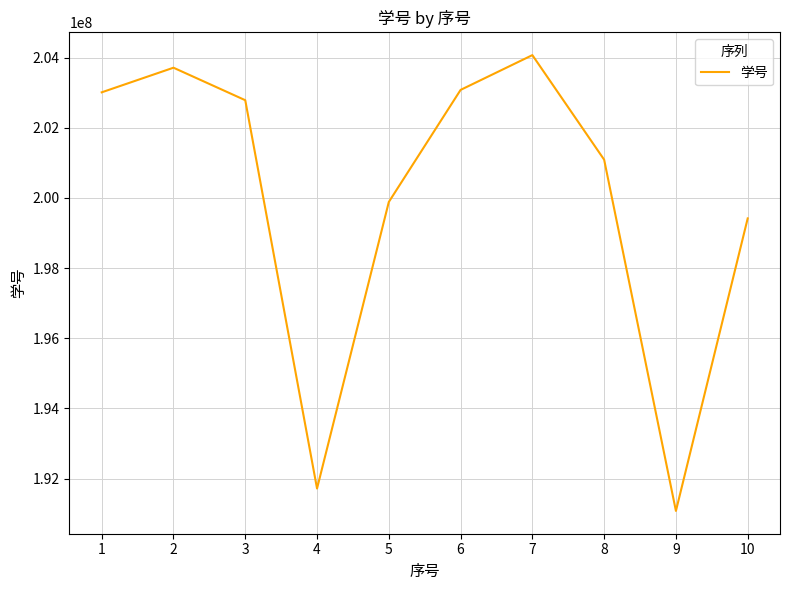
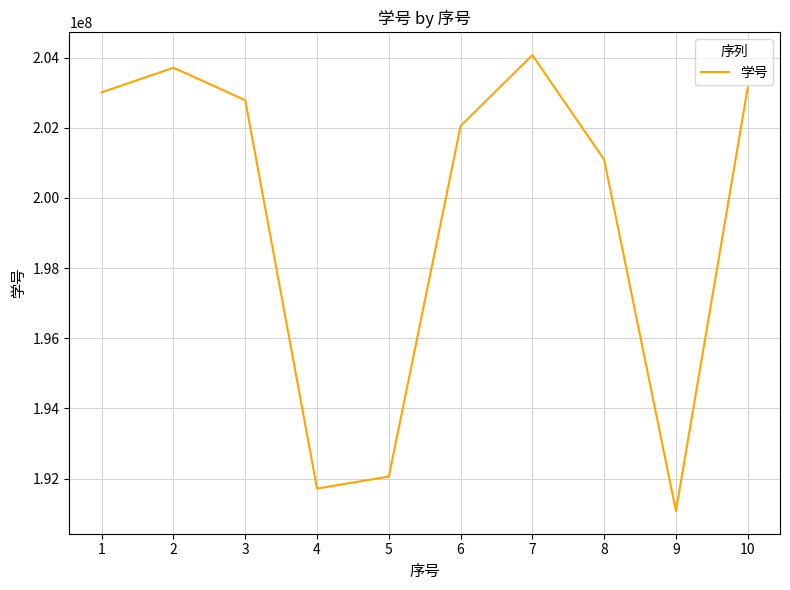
5: 199900000 -> 192100000
6: 203100000 -> 202100000
10: 199400000 -> 203100000
